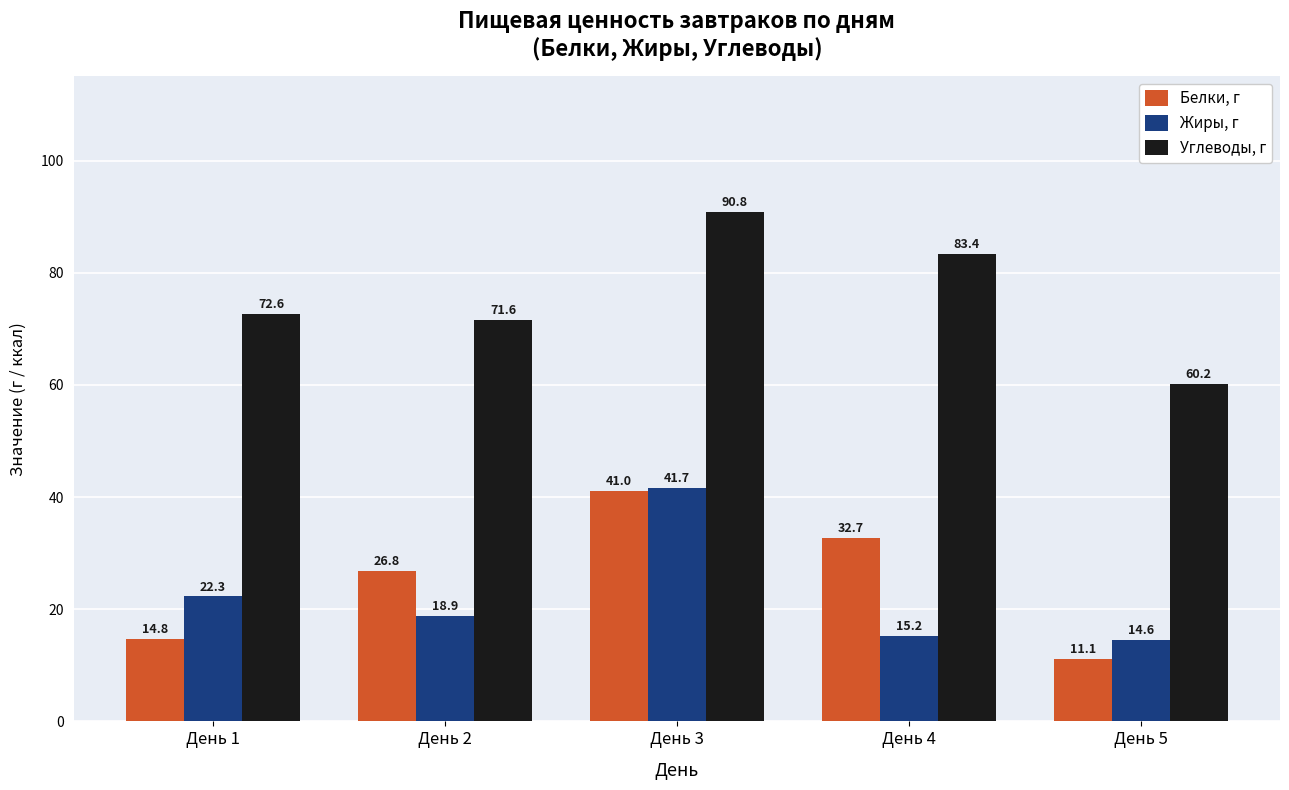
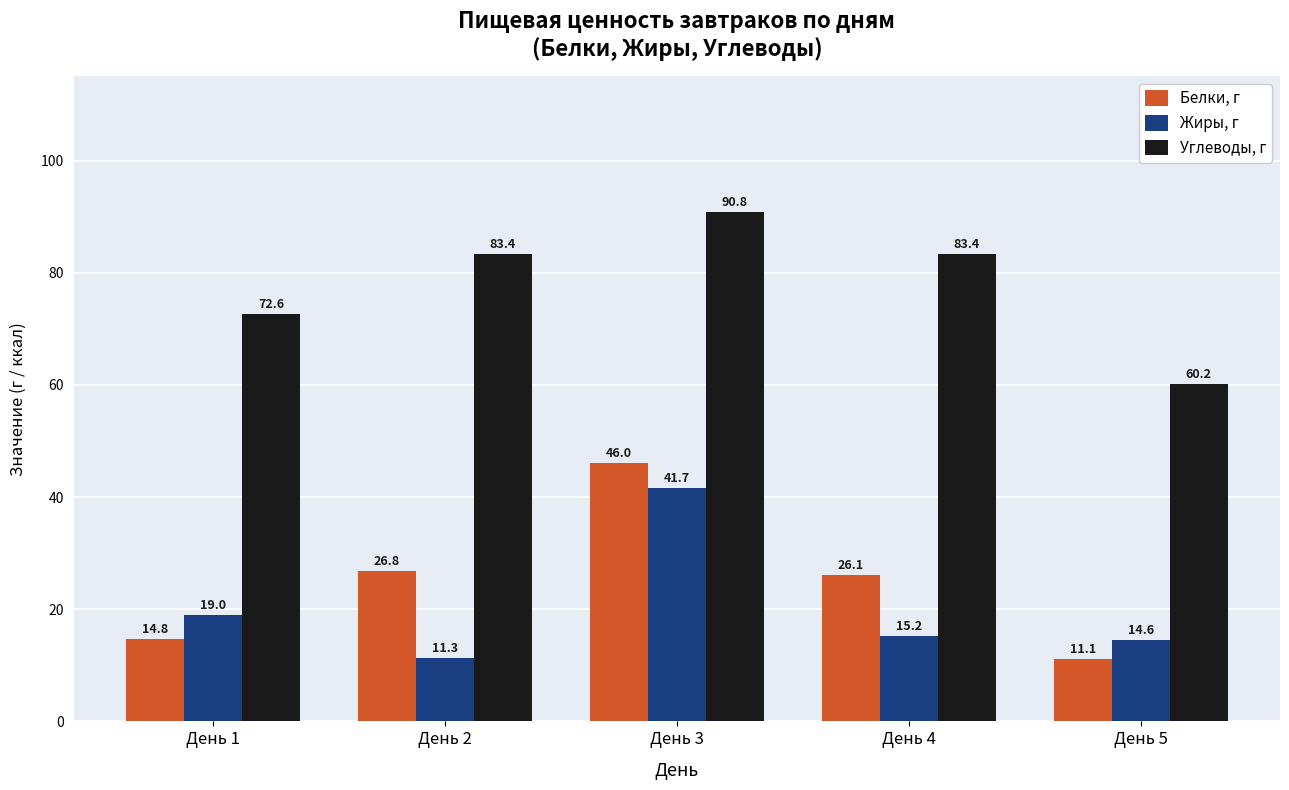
Жиры, г, День 1: 22.3 -> 19.0
Жиры, г, День 2: 18.9 -> 11.3
Углеводы, г, День 2: 71.6 -> 83.4
Белки, г, День 3: 41.0 -> 46.0
Белки, г, День 4: 32.7 -> 26.1
